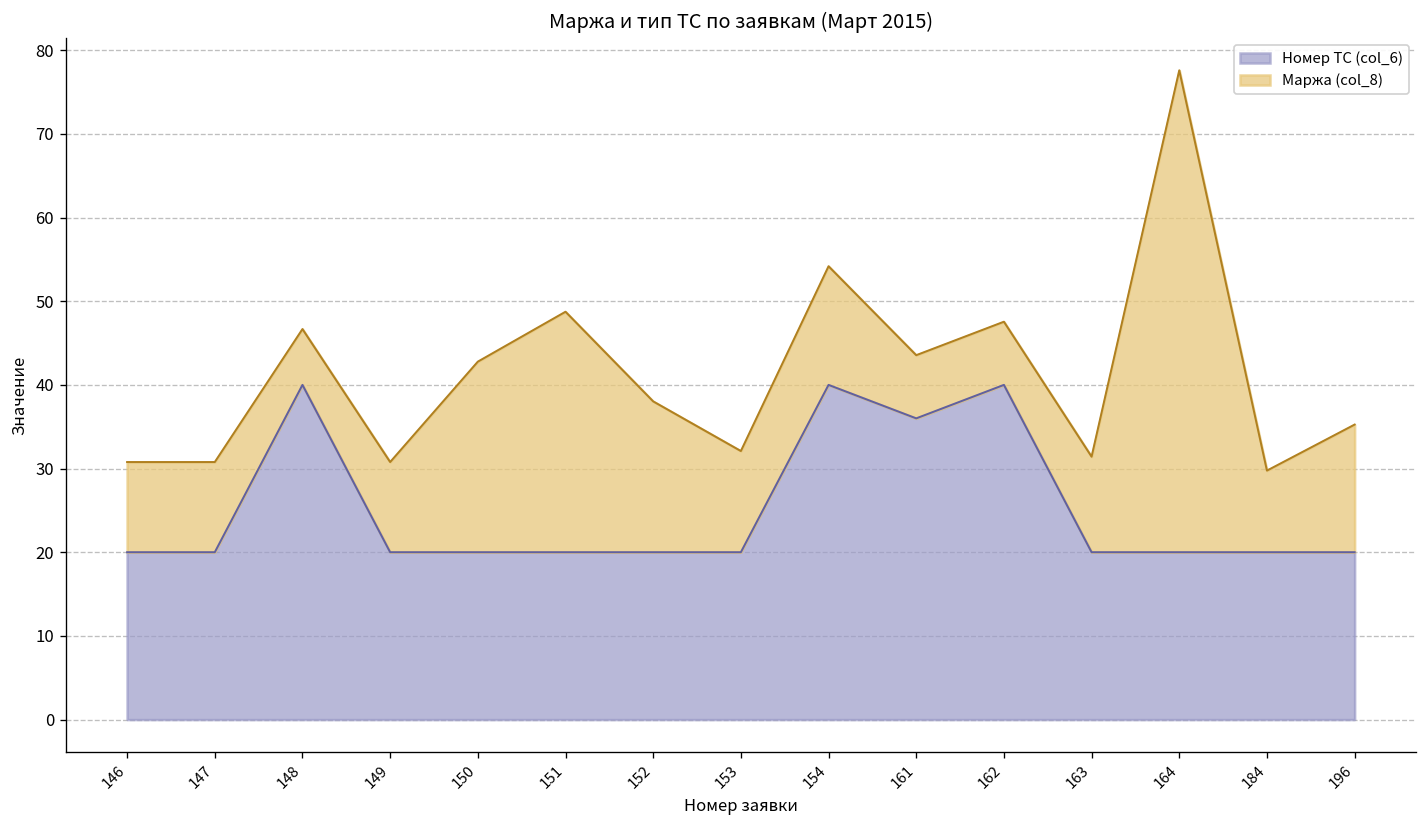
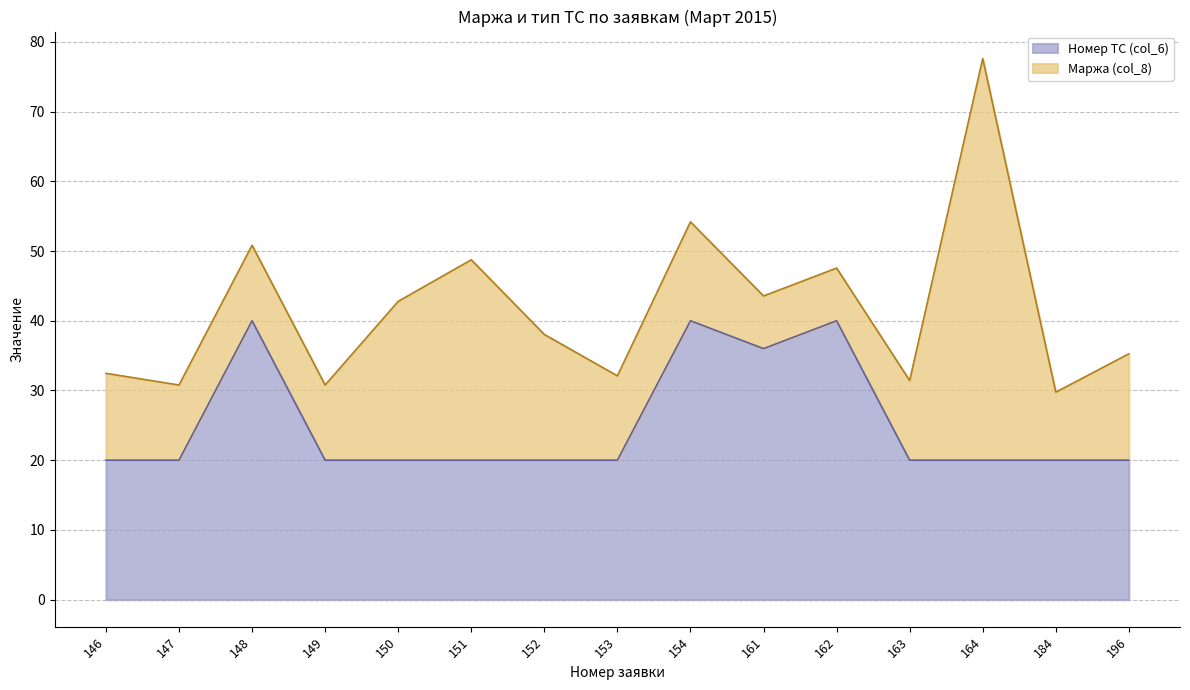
Маржа (col_8), 146: 11 -> 12
Маржа (col_8), 148: 7 -> 11
